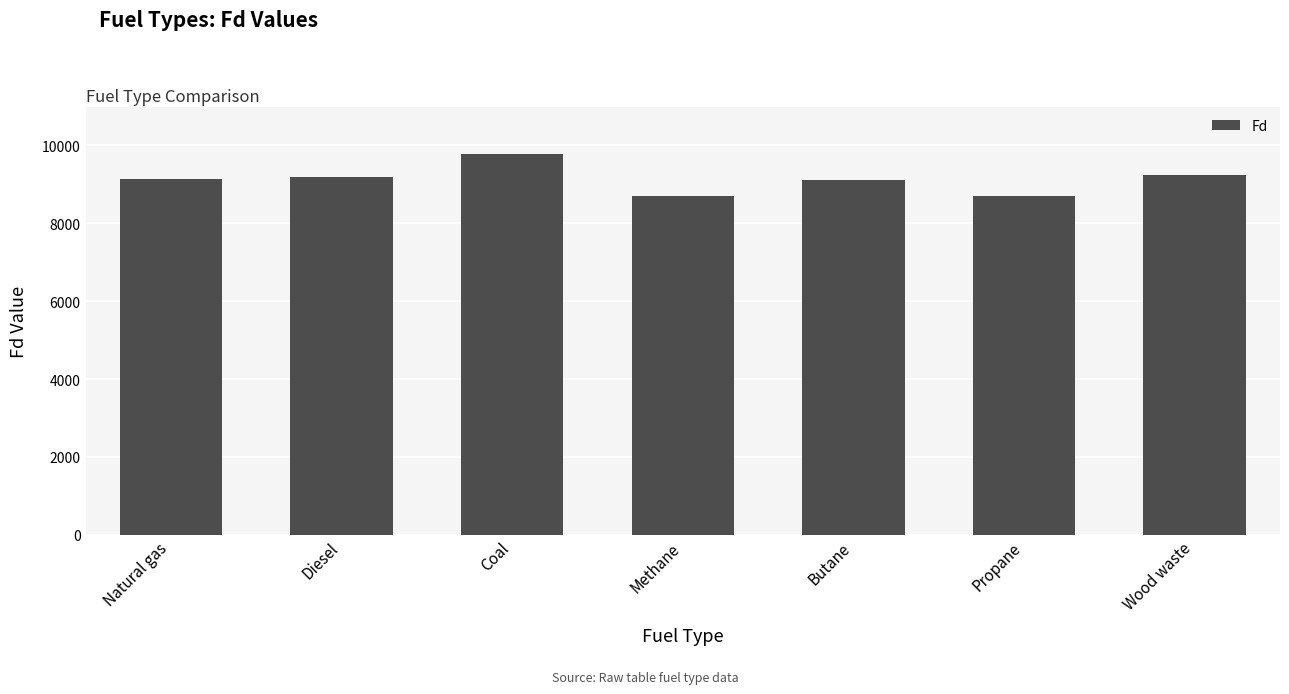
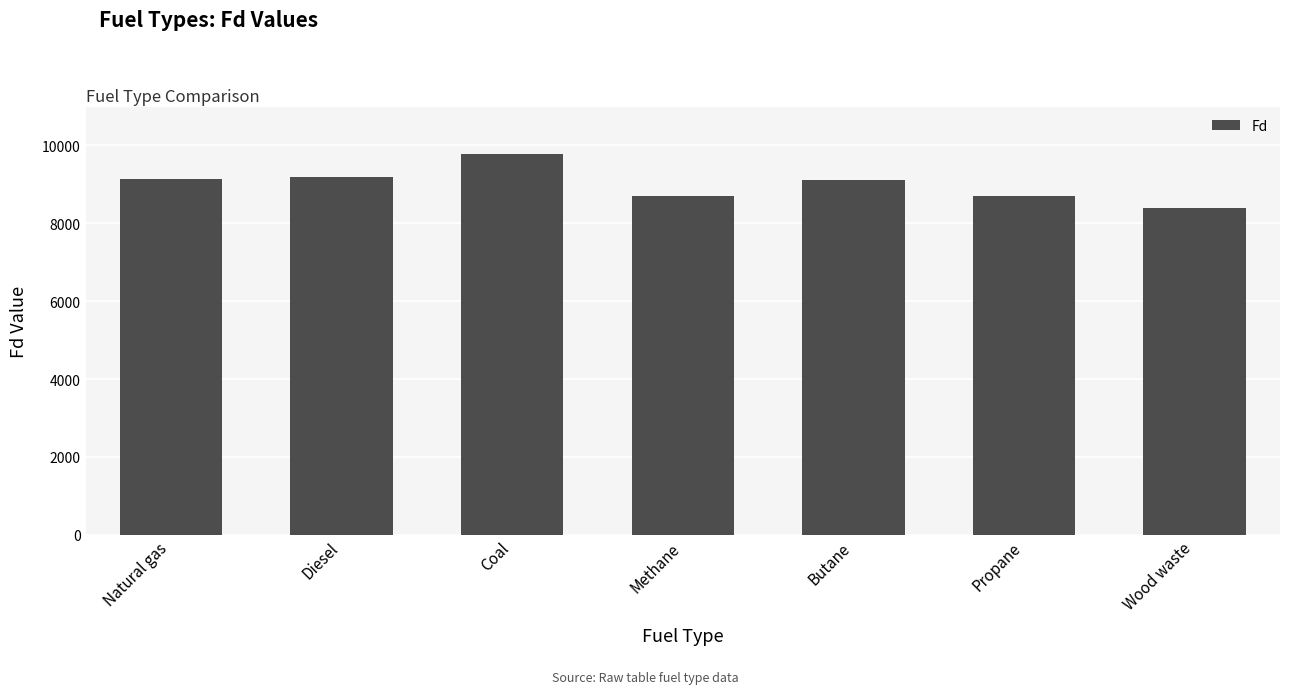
Wood waste: 9200 -> 8400
